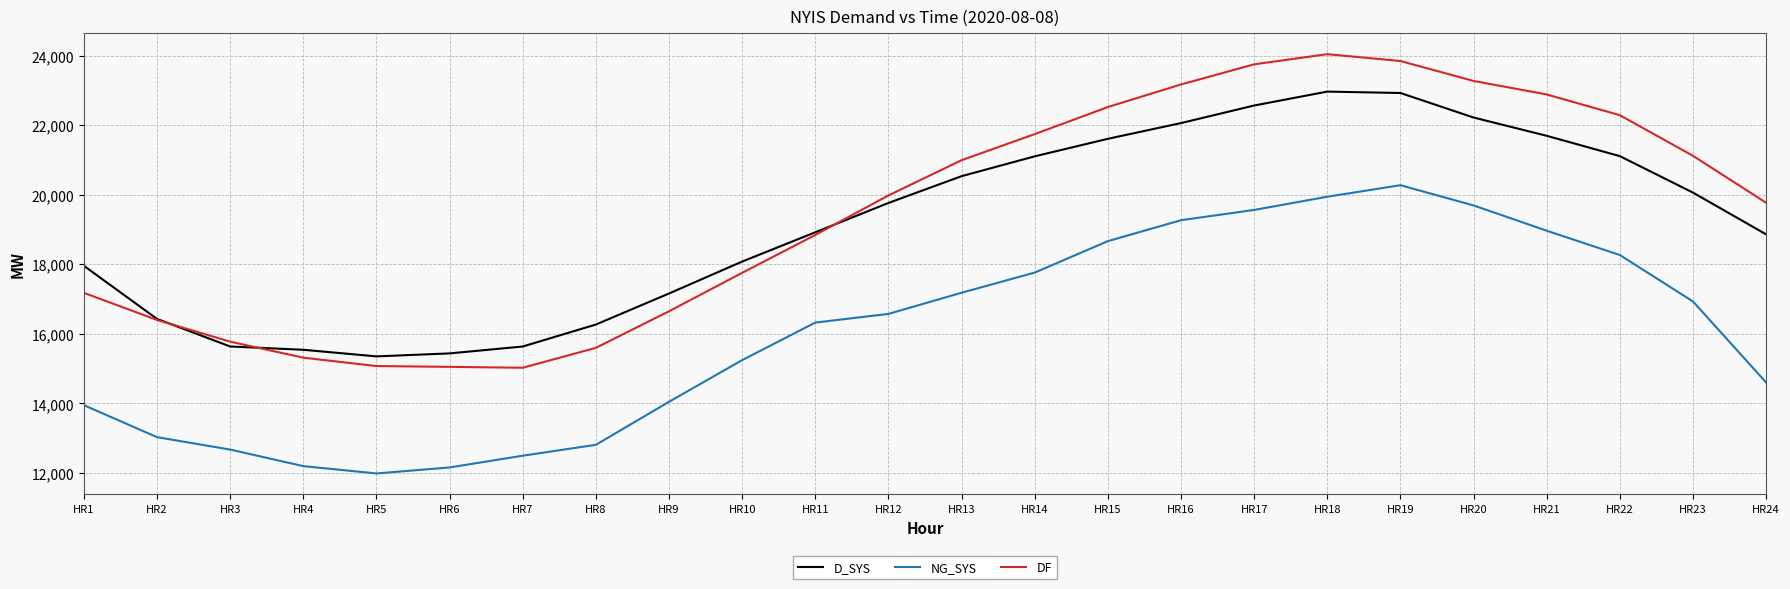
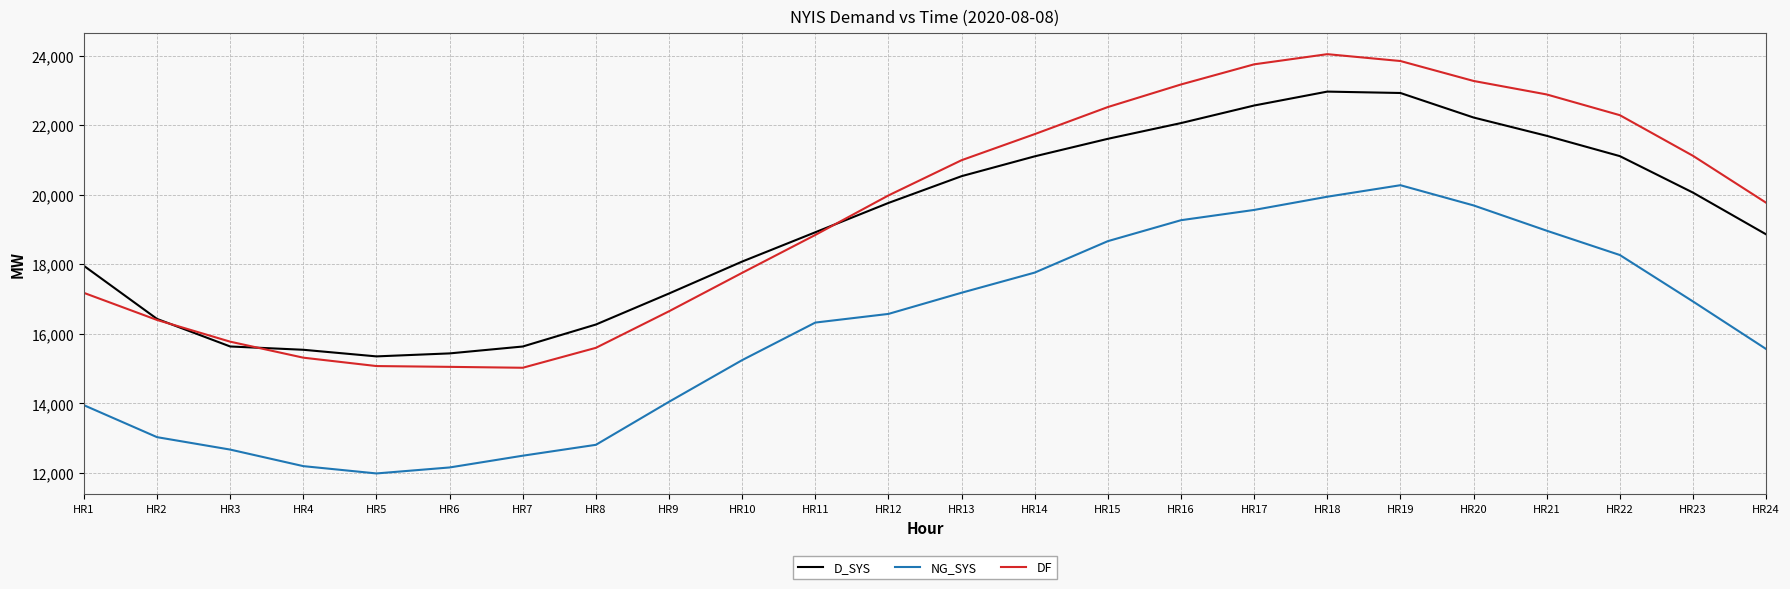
NG_SYS, HR24: 14,600 -> 15,600
